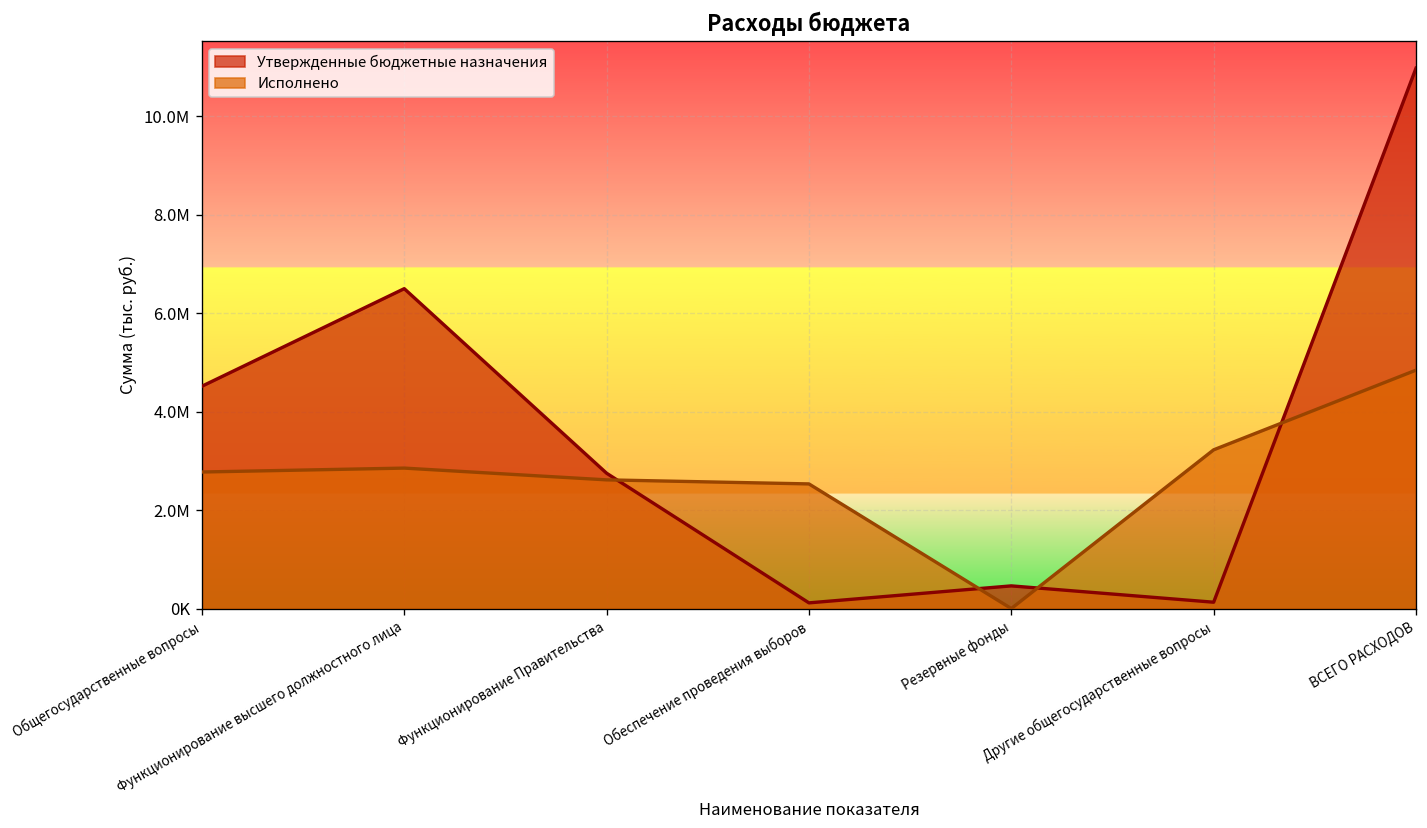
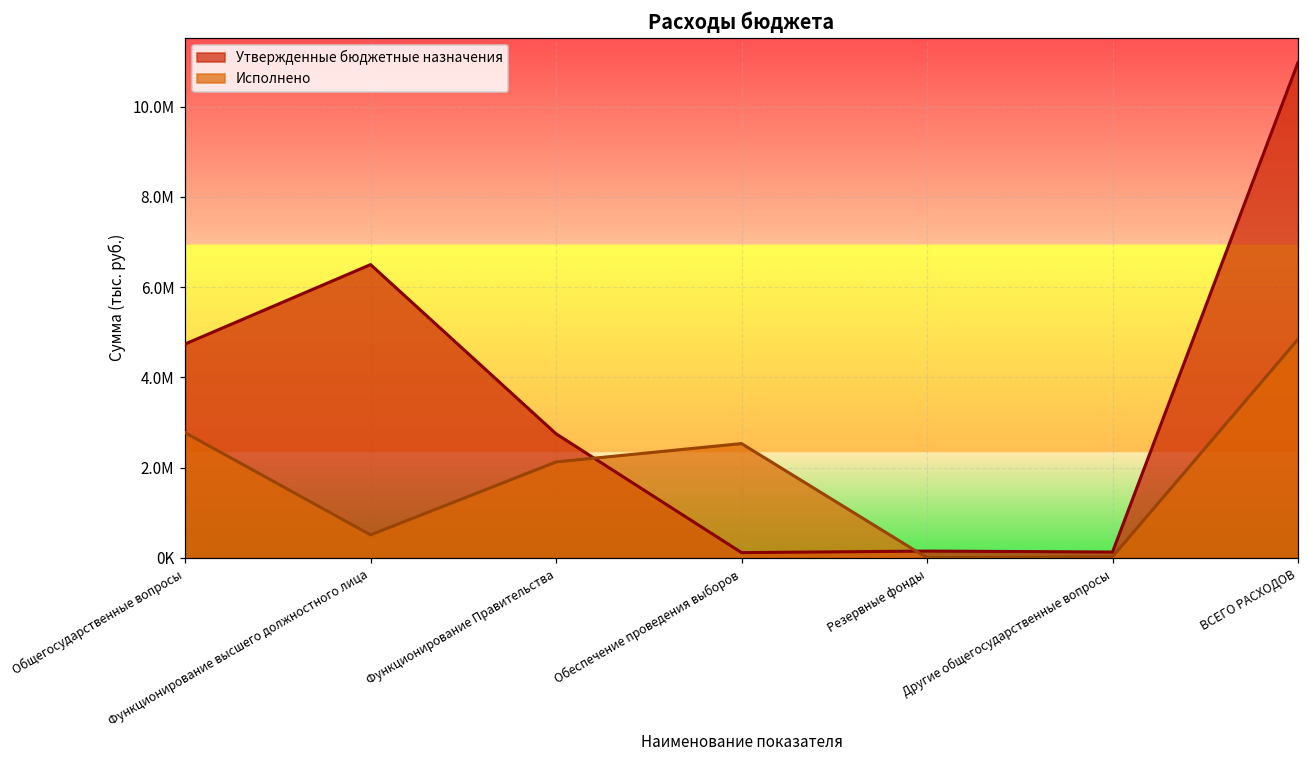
Утвержденные бюджетные назначения, Общегосударственные вопросы: 4500000 -> 4700000
Исполнено, Функционирование высшего должностного лица: 2900000 -> 500000
Исполнено, Функционирование Правительства: 2600000 -> 2100000
Утвержденные бюджетные назначения, Резервные фонды: 500000 -> 200000
Исполнено, Другие общегосударственные вопросы: 3200000 -> 0
